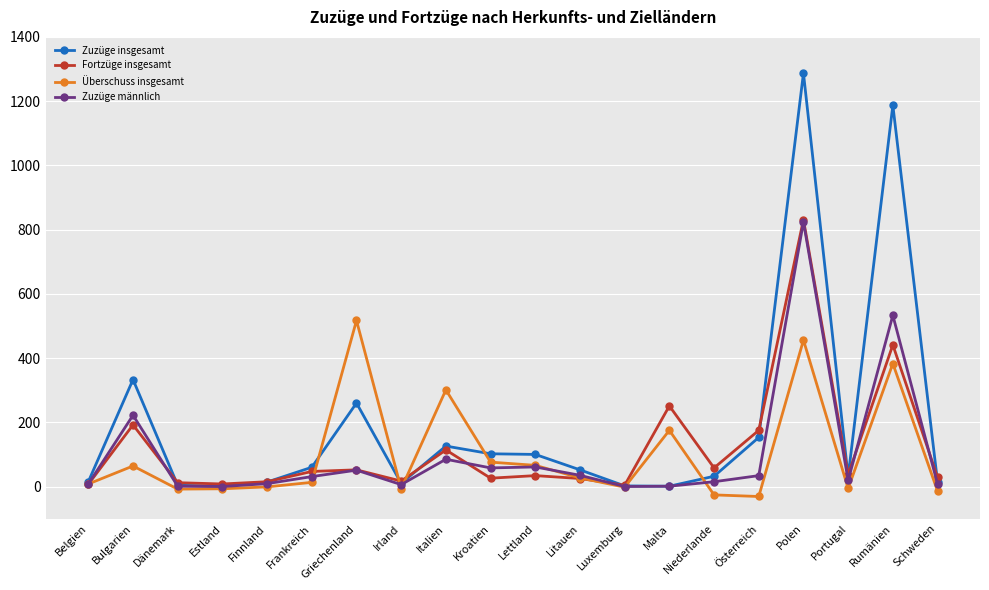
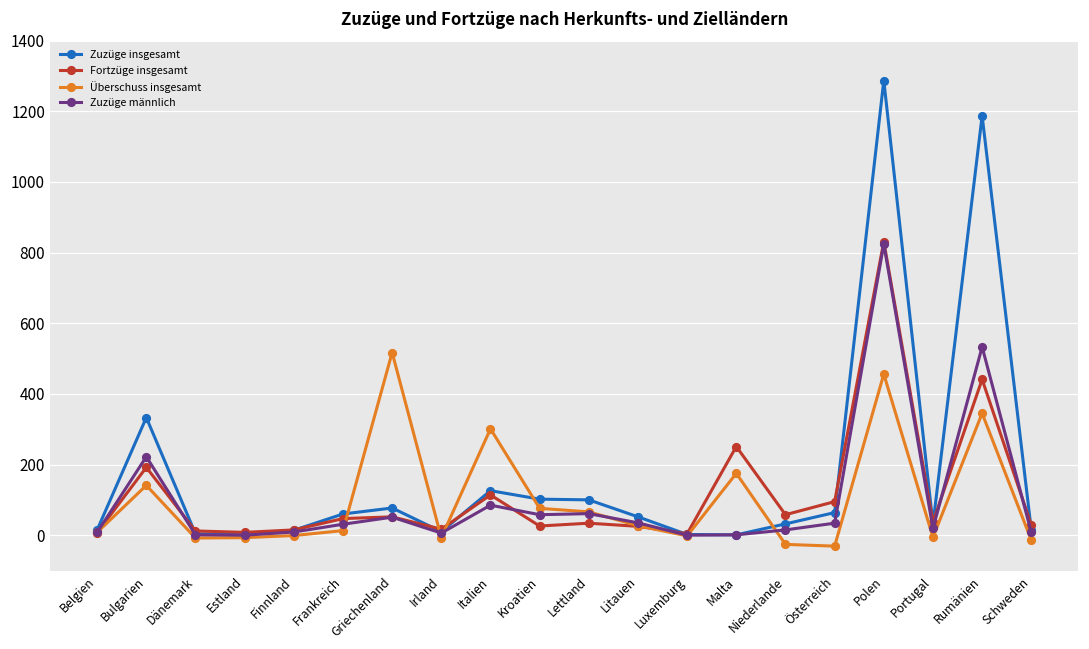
Überschuss insgesamt, Bulgarien: 60 -> 140
Zuzüge insgesamt, Griechenland: 260 -> 80
Zuzüge insgesamt, Österreich: 150 -> 60
Fortzüge insgesamt, Österreich: 180 -> 100
Überschuss insgesamt, Rumänien: 380 -> 350
